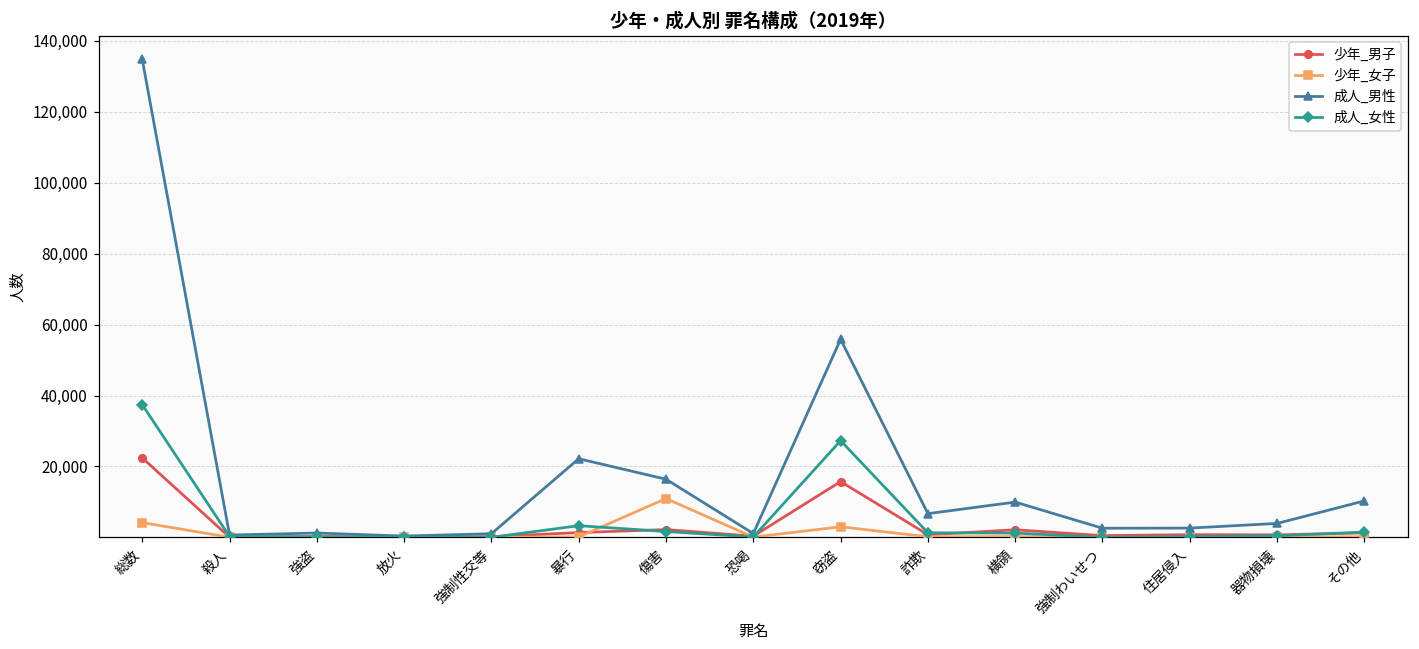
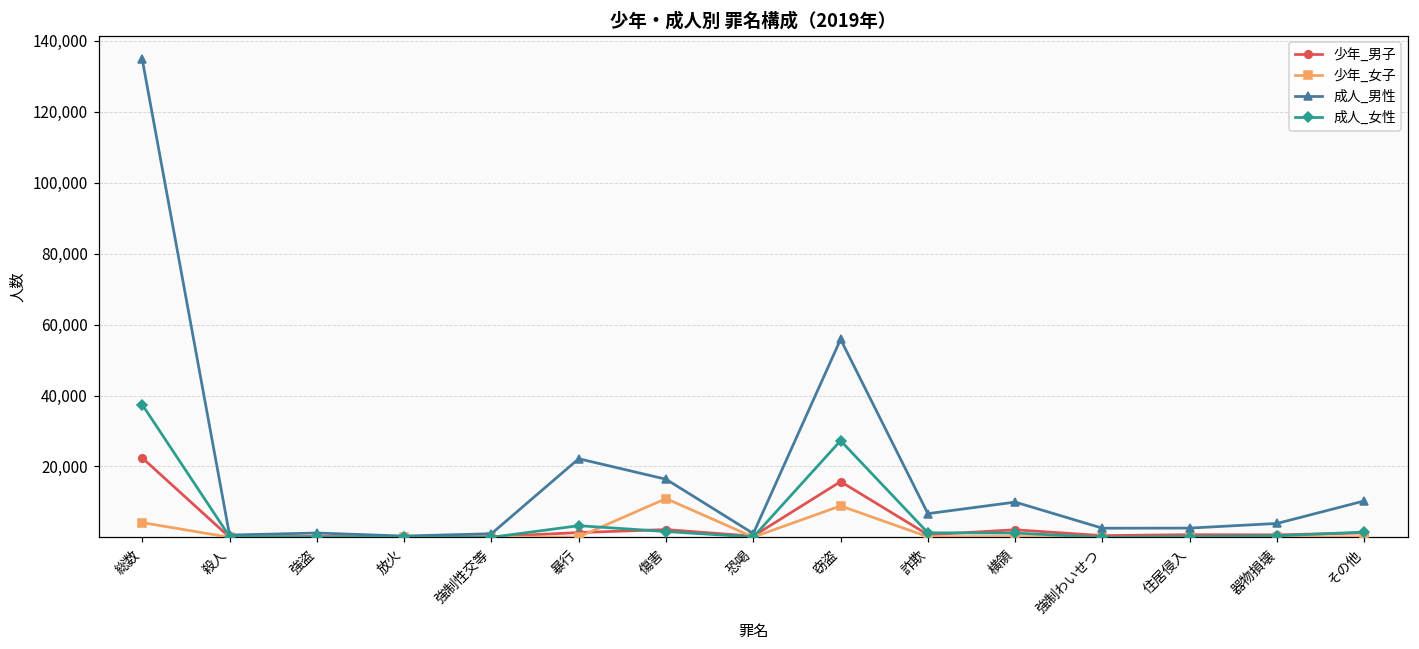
少年_女子, 窃盗: 3,000 -> 9,000
